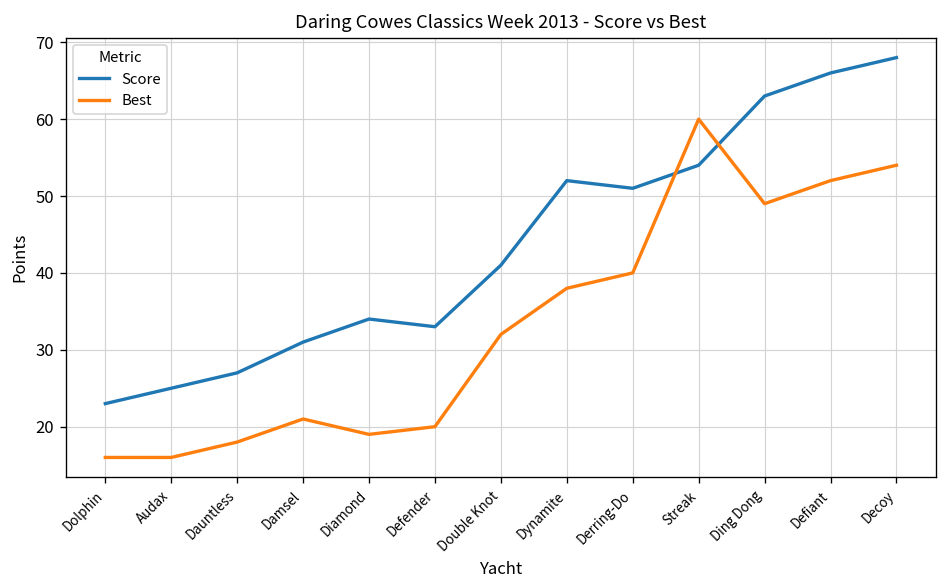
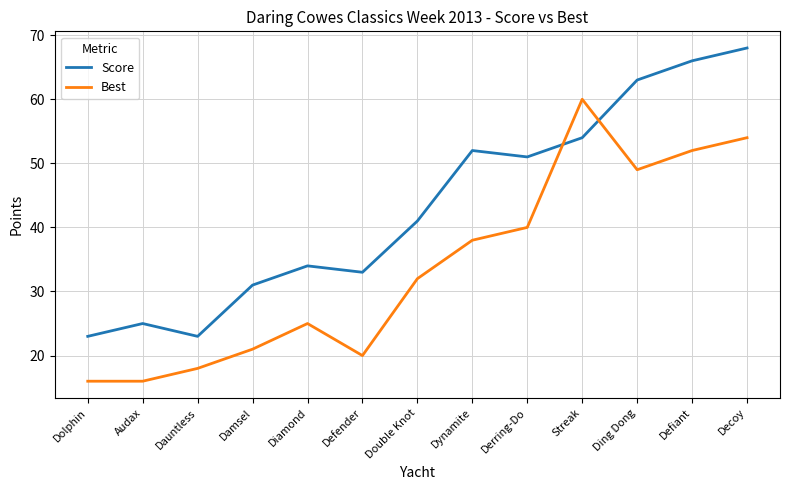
Score, Dauntless: 27 -> 23
Best, Diamond: 19 -> 25
